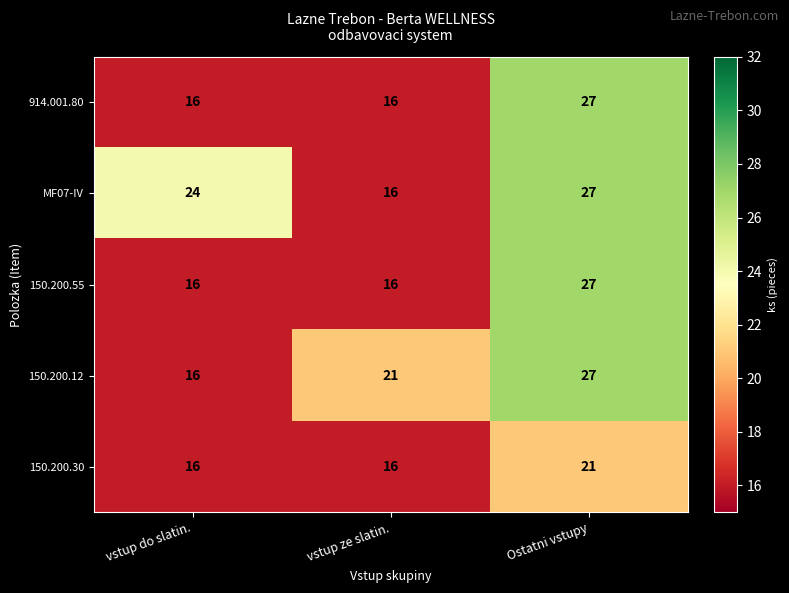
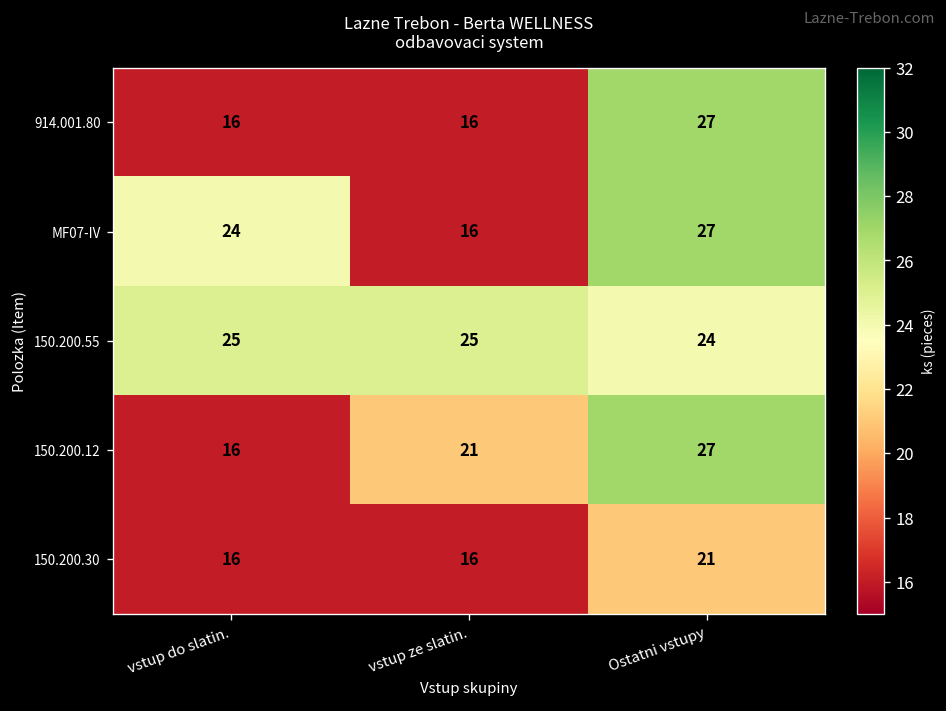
150.200.55, vstup do slatin.: 16 -> 25
150.200.55, vstup ze slatin.: 16 -> 25
150.200.55, Ostatni vstupy: 27 -> 24
